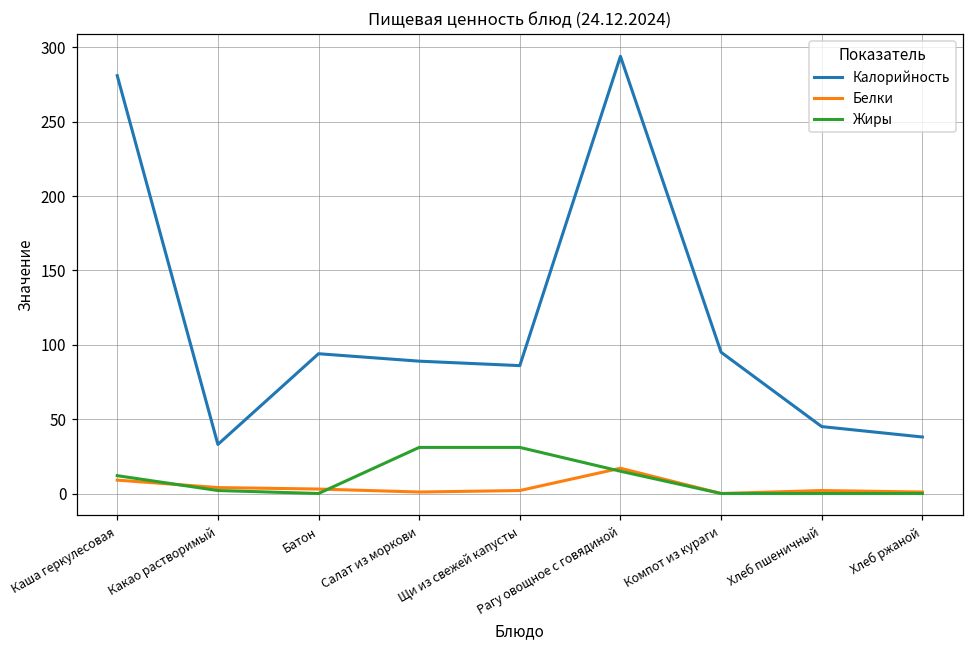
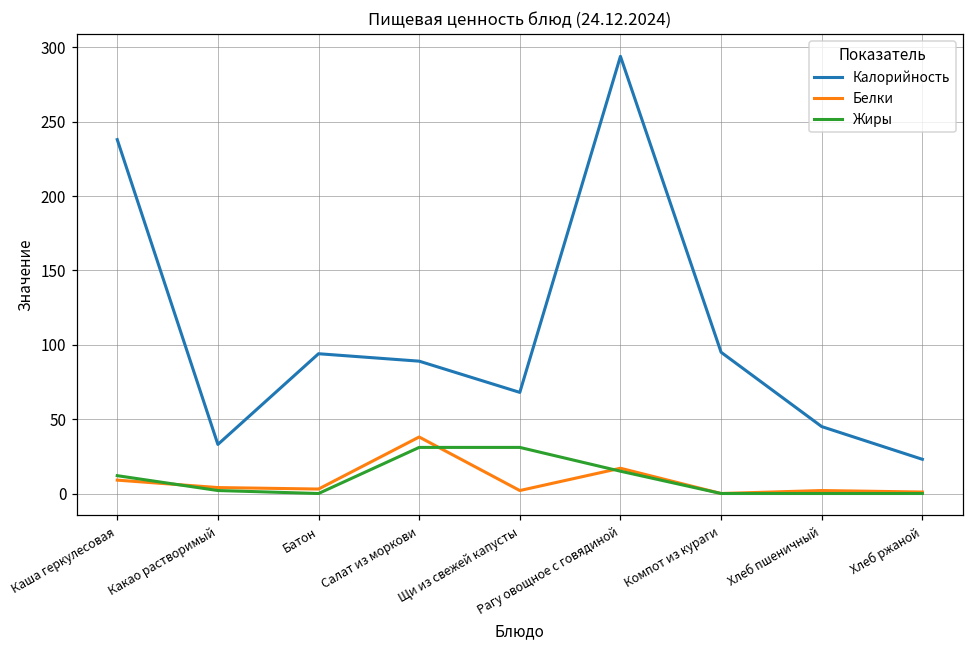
Калорийность, Каша геркулесовая: 281 -> 238
Белки, Салат из моркови: 1 -> 38
Калорийность, Щи из свежей капусты: 86 -> 68
Калорийность, Хлеб ржаной: 38 -> 23
